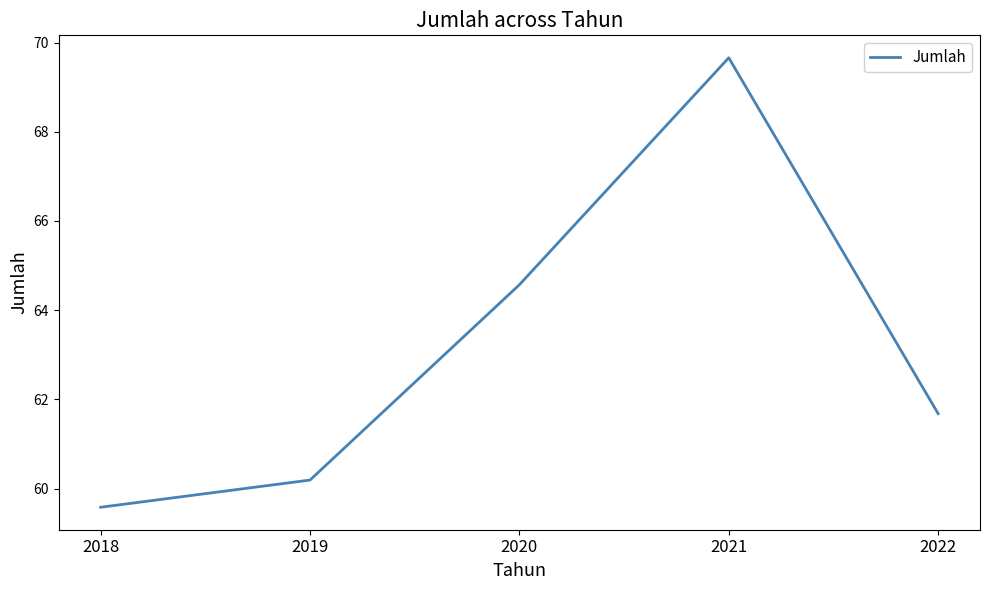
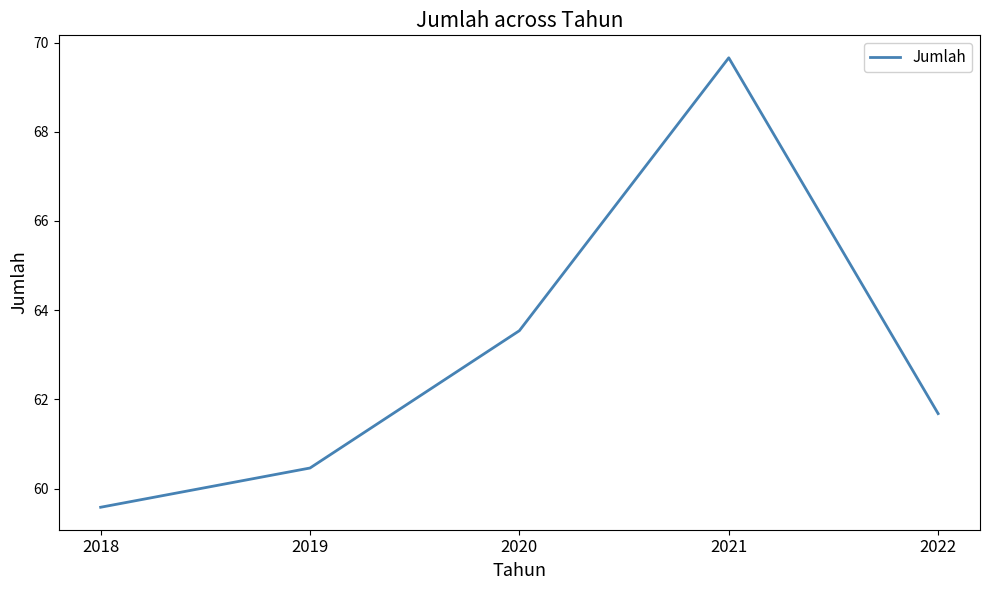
2019: 60.2 -> 60.5
2020: 64.6 -> 63.5
